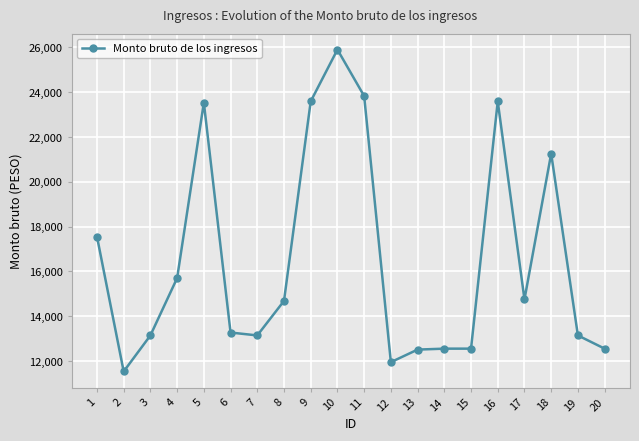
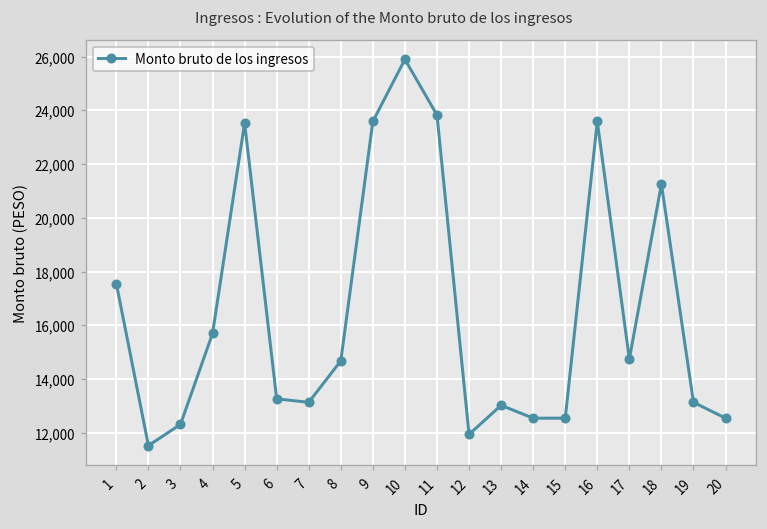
3: 13,100 -> 12,300
13: 12,500 -> 13,000
